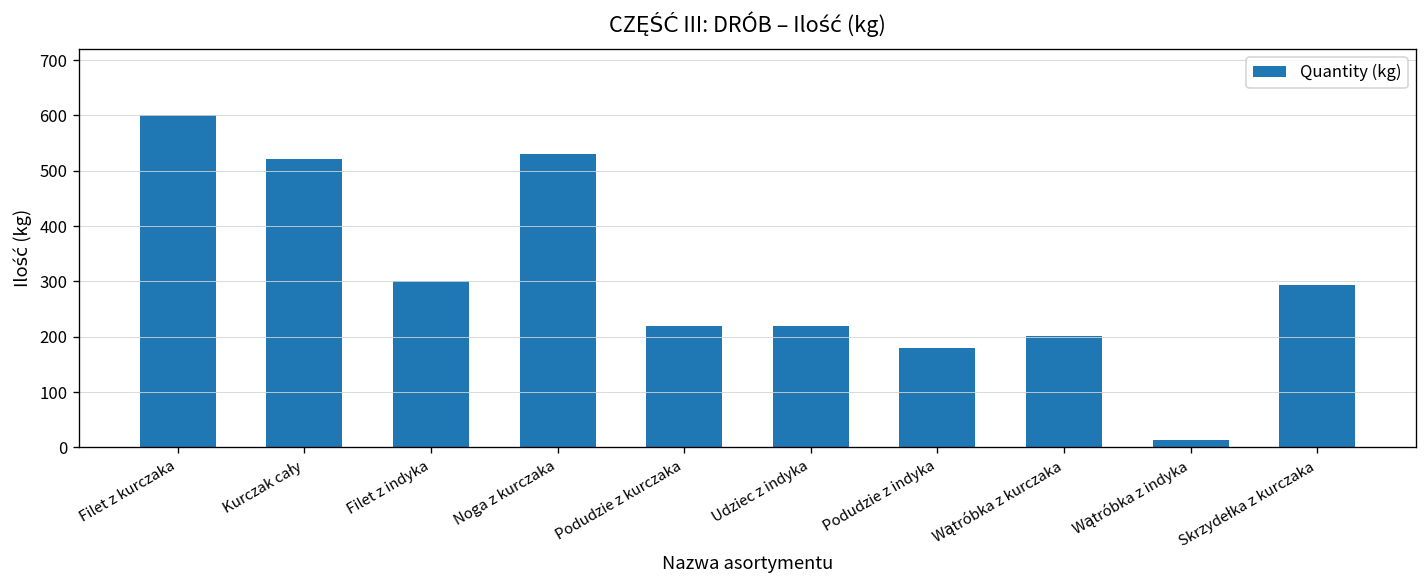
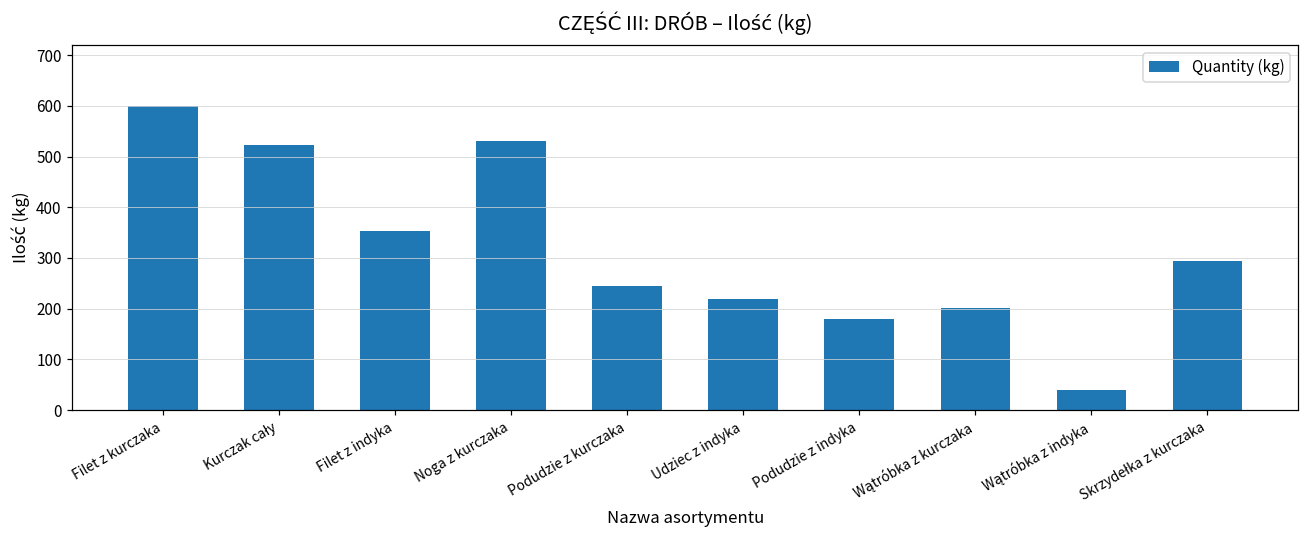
Filet z indyka: 300 -> 350
Podudzie z kurczaka: 220 -> 250
Wątróbka z indyka: 10 -> 40
